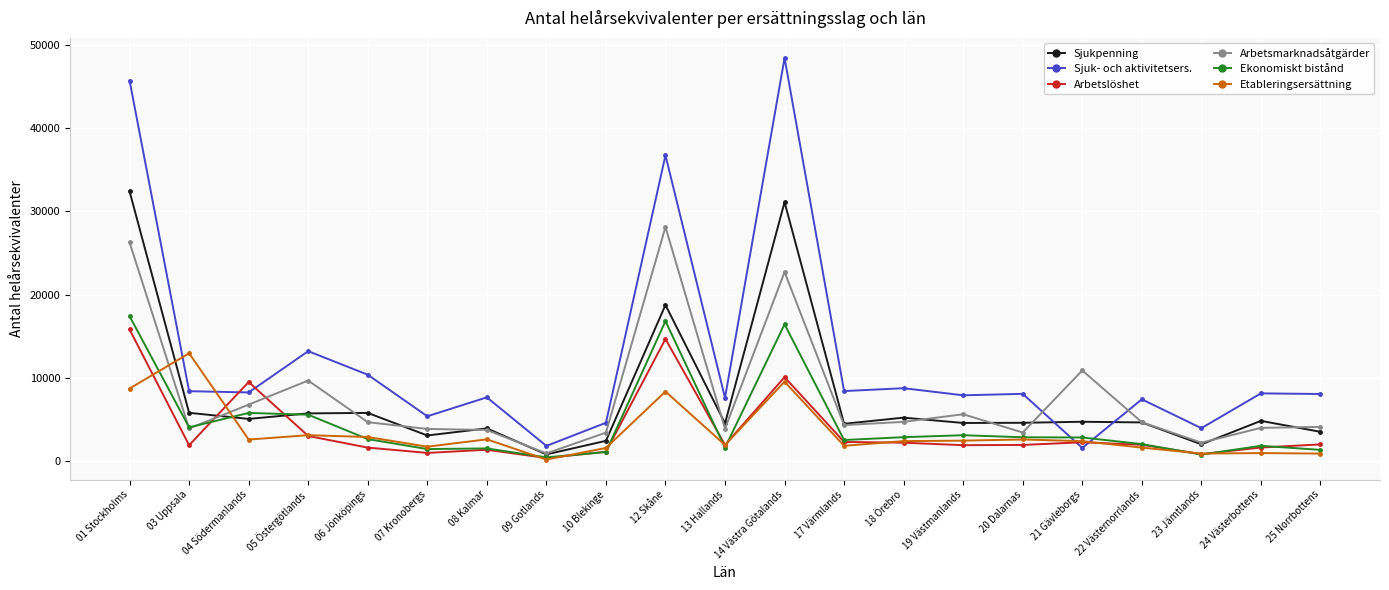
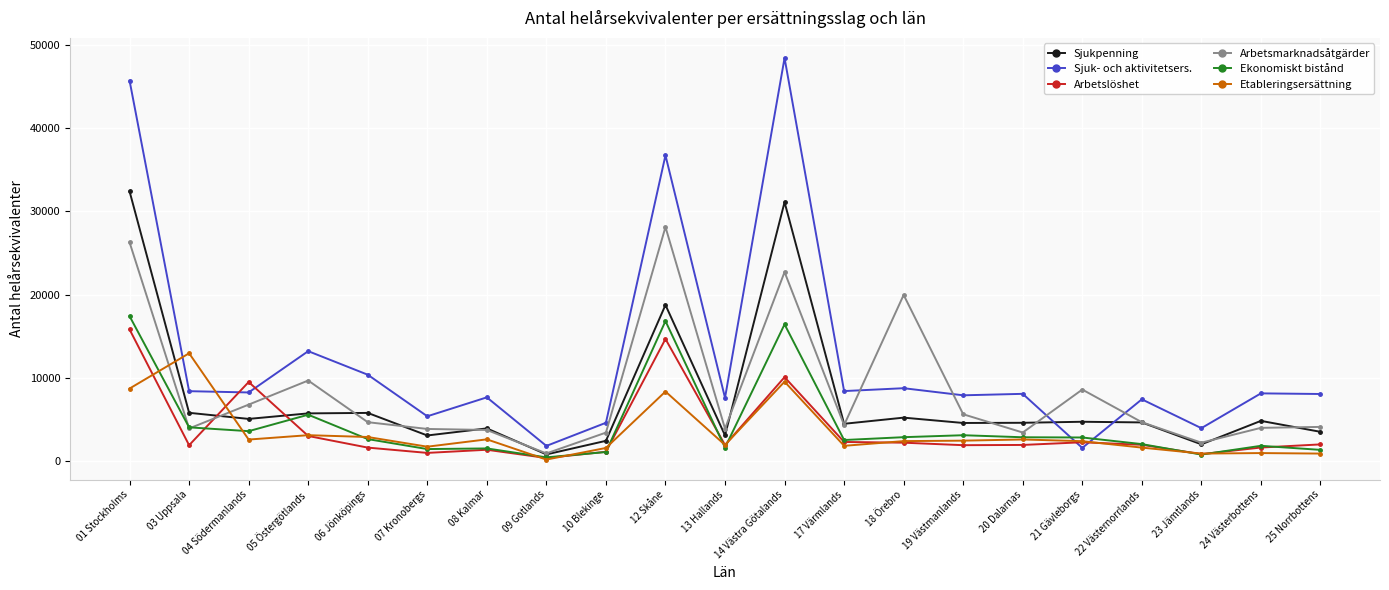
Ekonomiskt bistånd, 04 Södermanlands: 6000 -> 4000
Sjukpenning, 13 Hallands: 5000 -> 3000
Arbetsmarknadsåtgärder, 18 Örebro: 5000 -> 20000
Arbetsmarknadsåtgärder, 21 Gävleborgs: 11000 -> 9000
